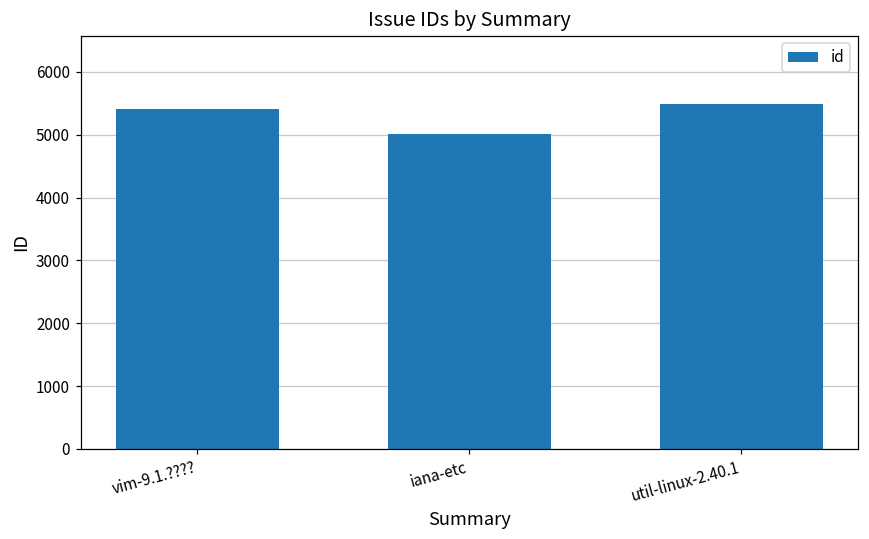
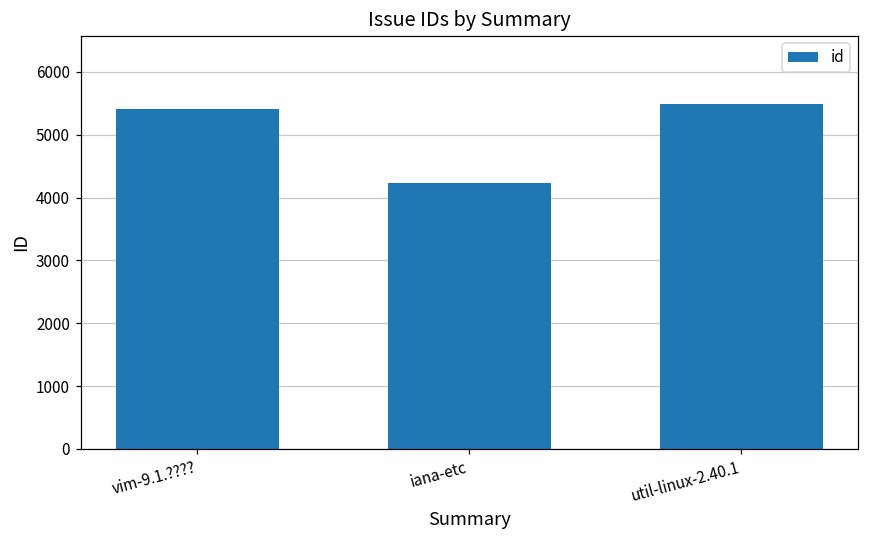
iana-etc: 5000 -> 4200
